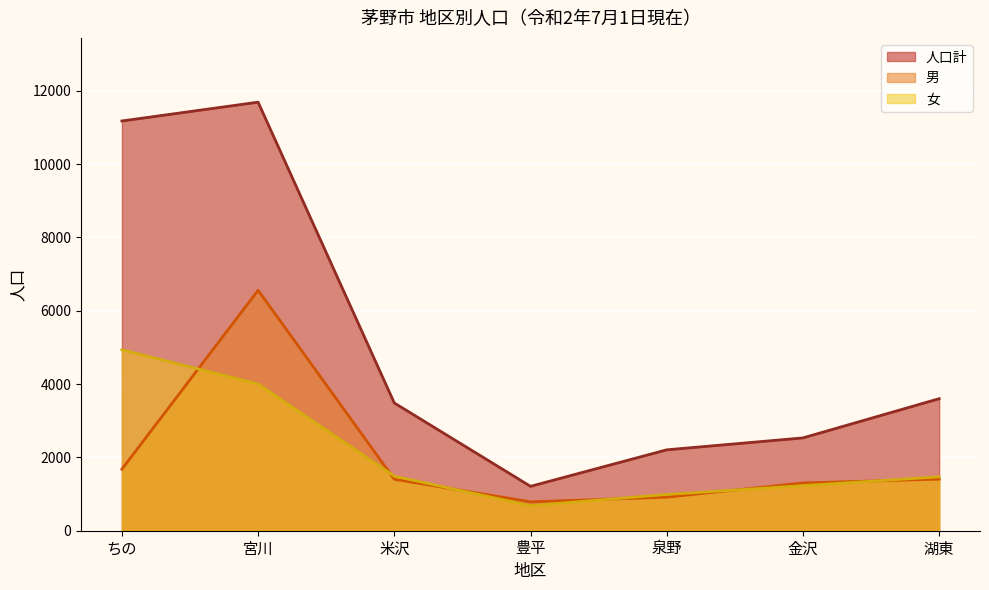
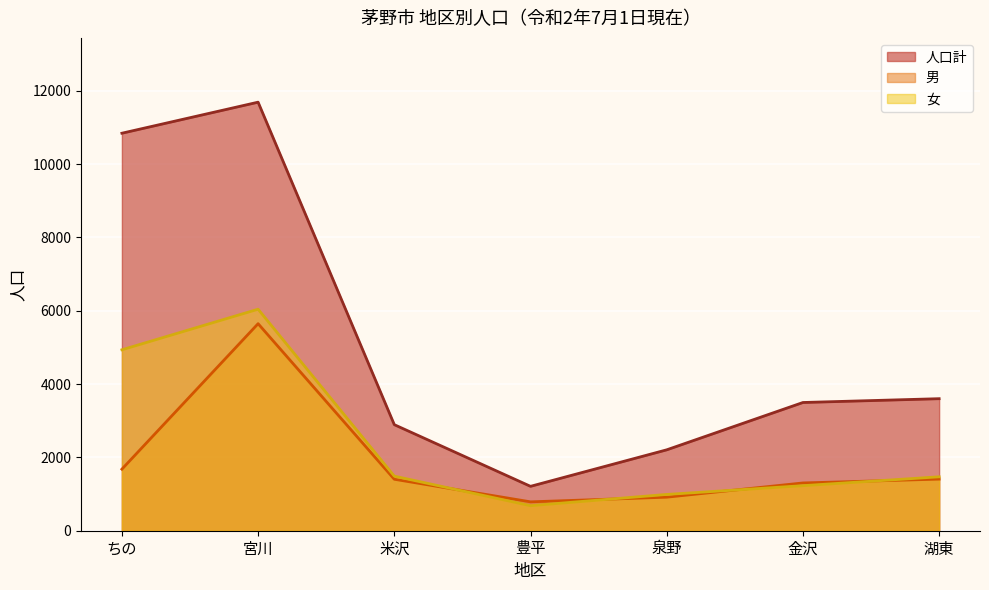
人口計, ちの: 11200 -> 10800
男, 宮川: 6600 -> 5600
女, 宮川: 4000 -> 6000
人口計, 米沢: 3500 -> 2900
人口計, 金沢: 2500 -> 3500
